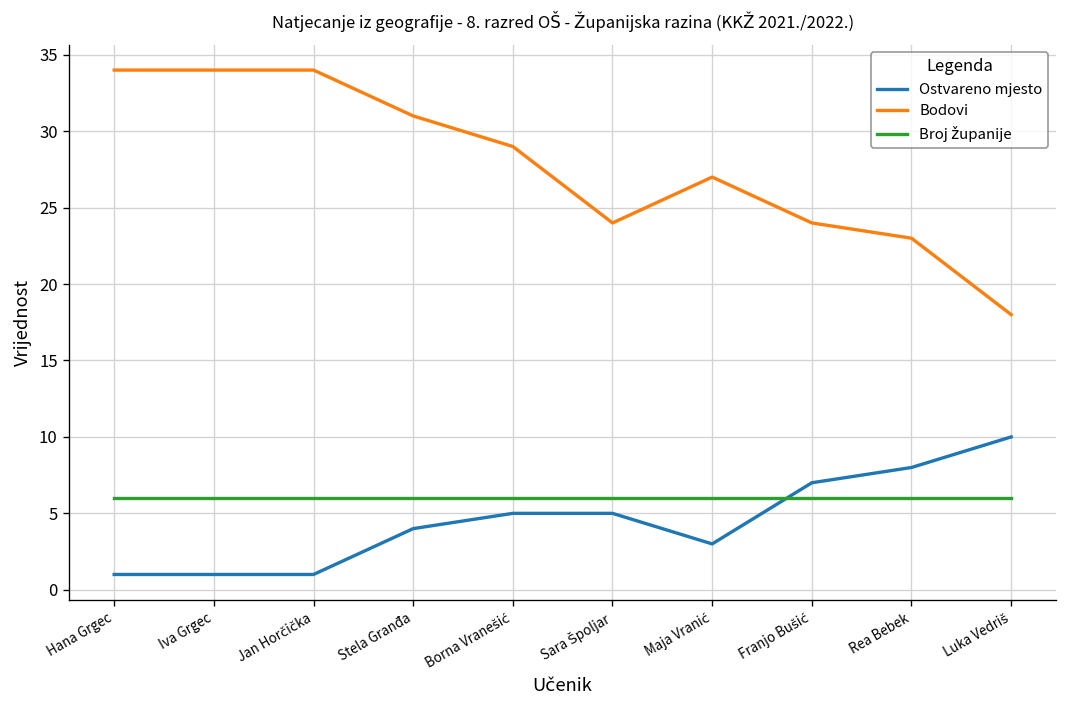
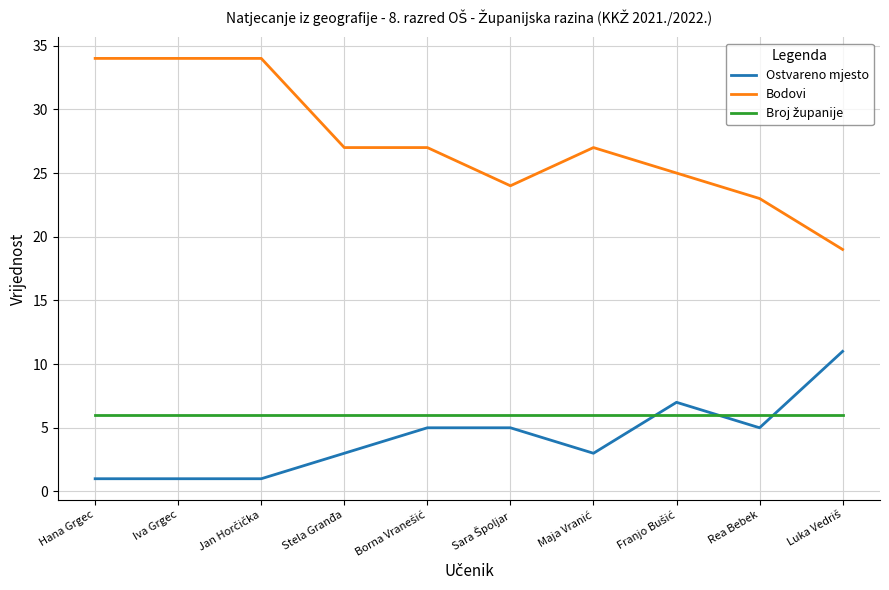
Ostvareno mjesto, Stela Granđa: 4 -> 3
Bodovi, Stela Granđa: 31 -> 27
Bodovi, Borna Vranešić: 29 -> 27
Bodovi, Franjo Bušić: 24 -> 25
Ostvareno mjesto, Rea Bebek: 8 -> 5
Ostvareno mjesto, Luka Vedriš: 10 -> 11
Bodovi, Luka Vedriš: 18 -> 19
